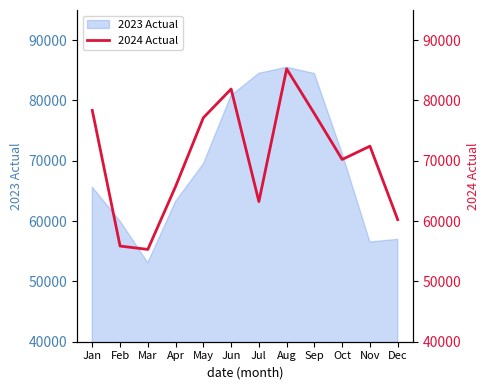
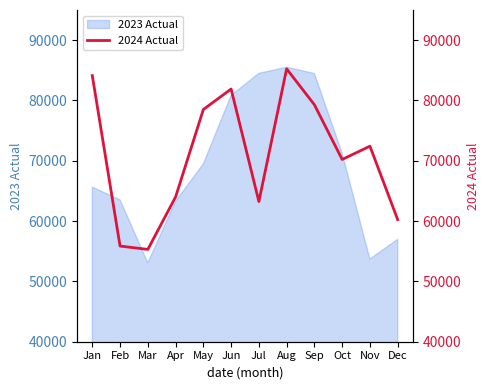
2023 Actual, Feb: 60000 -> 64000
2023 Actual, Nov: 57000 -> 54000
2024 Actual, Jan: 78000 -> 84000
2024 Actual, Apr: 66000 -> 64000
2024 Actual, May: 77000 -> 79000
2024 Actual, Sep: 78000 -> 79000
